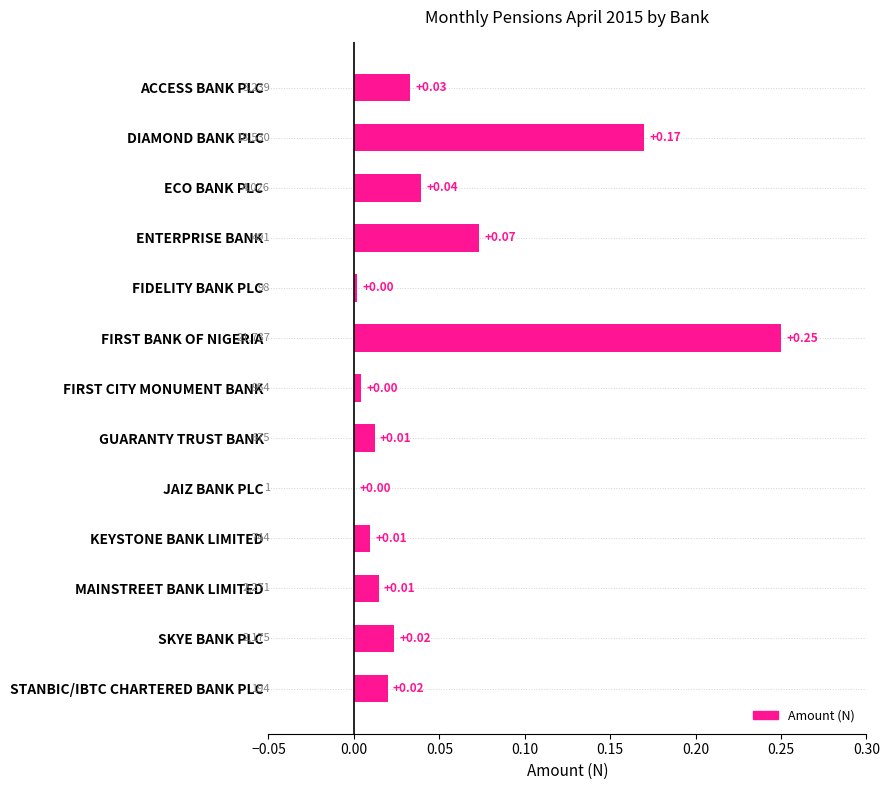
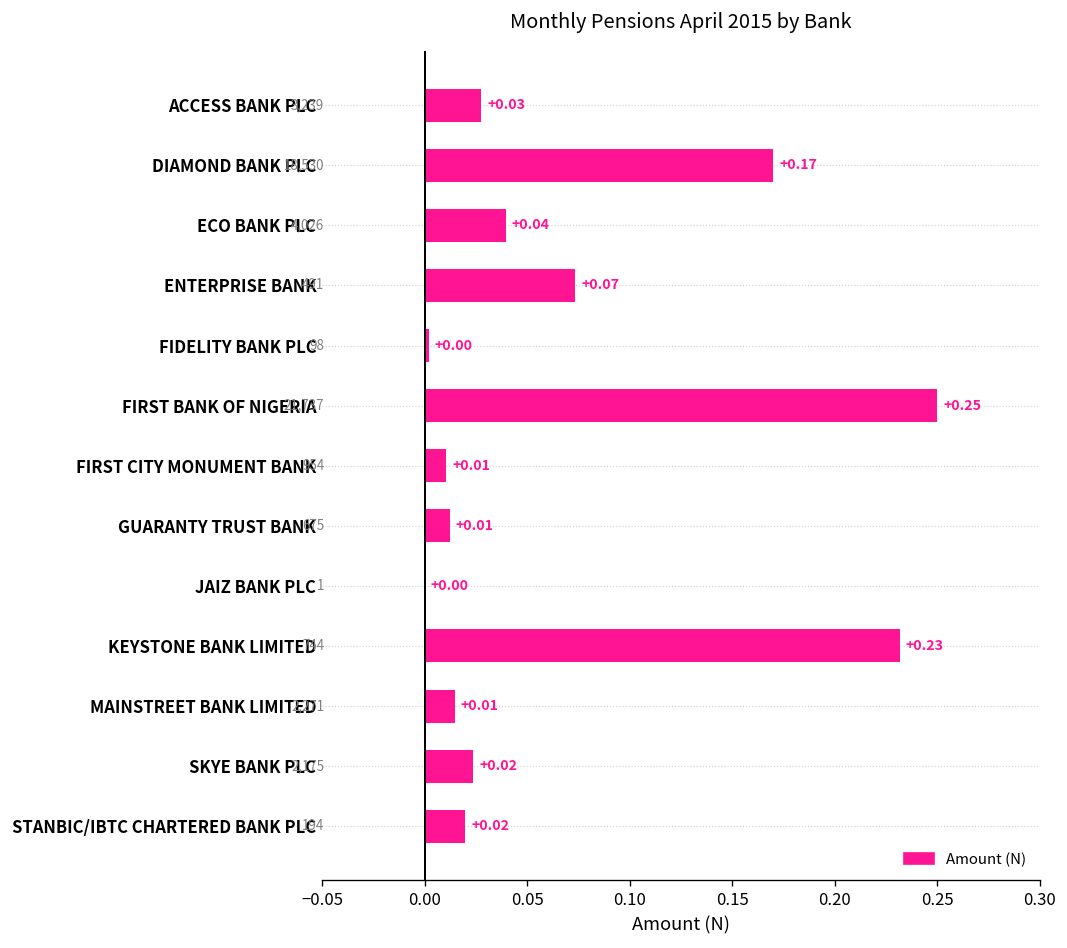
ACCESS BANK PLC: 0.033 -> 0.028
FIRST CITY MONUMENT BANK: +0.00 -> +0.01
KEYSTONE BANK LIMITED: +0.01 -> +0.23
